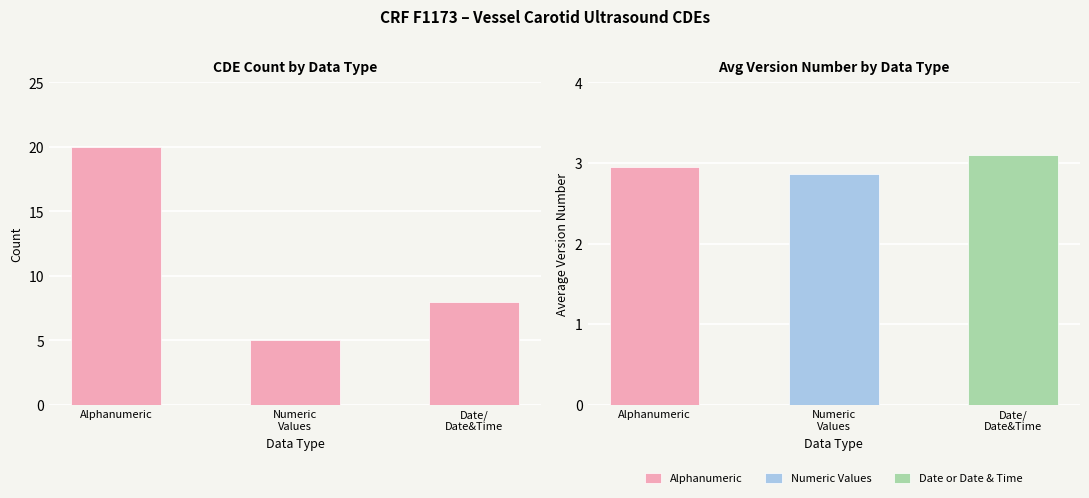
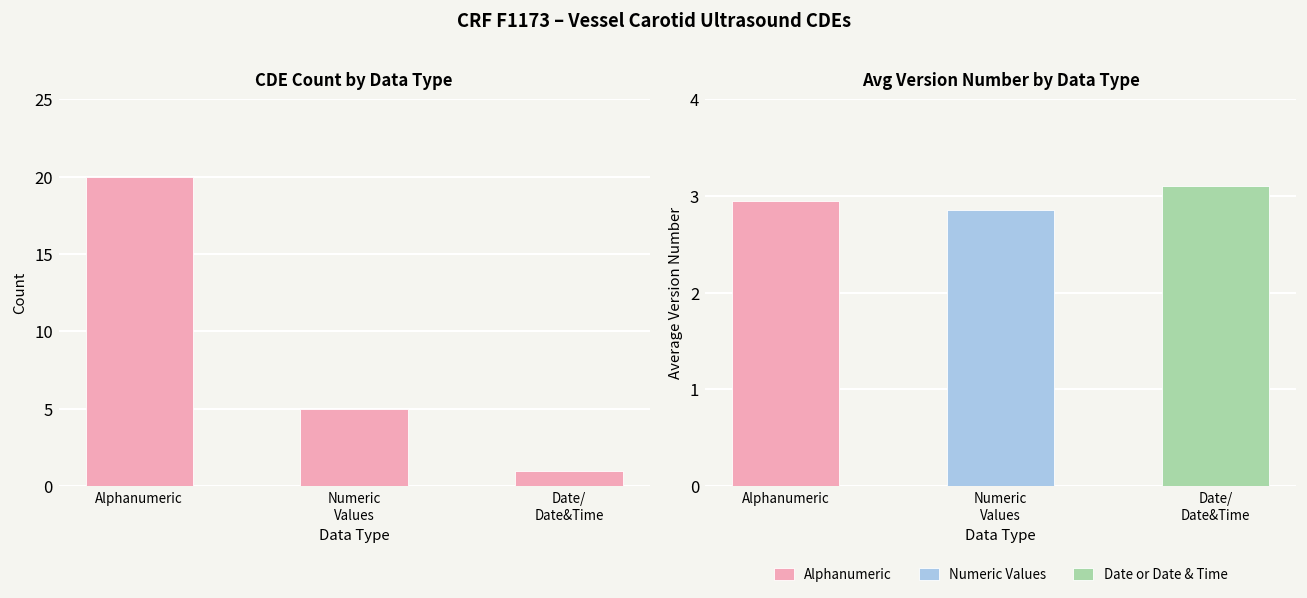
CDE Count by Data Type, Date/ Date&Time: 8 -> 1
